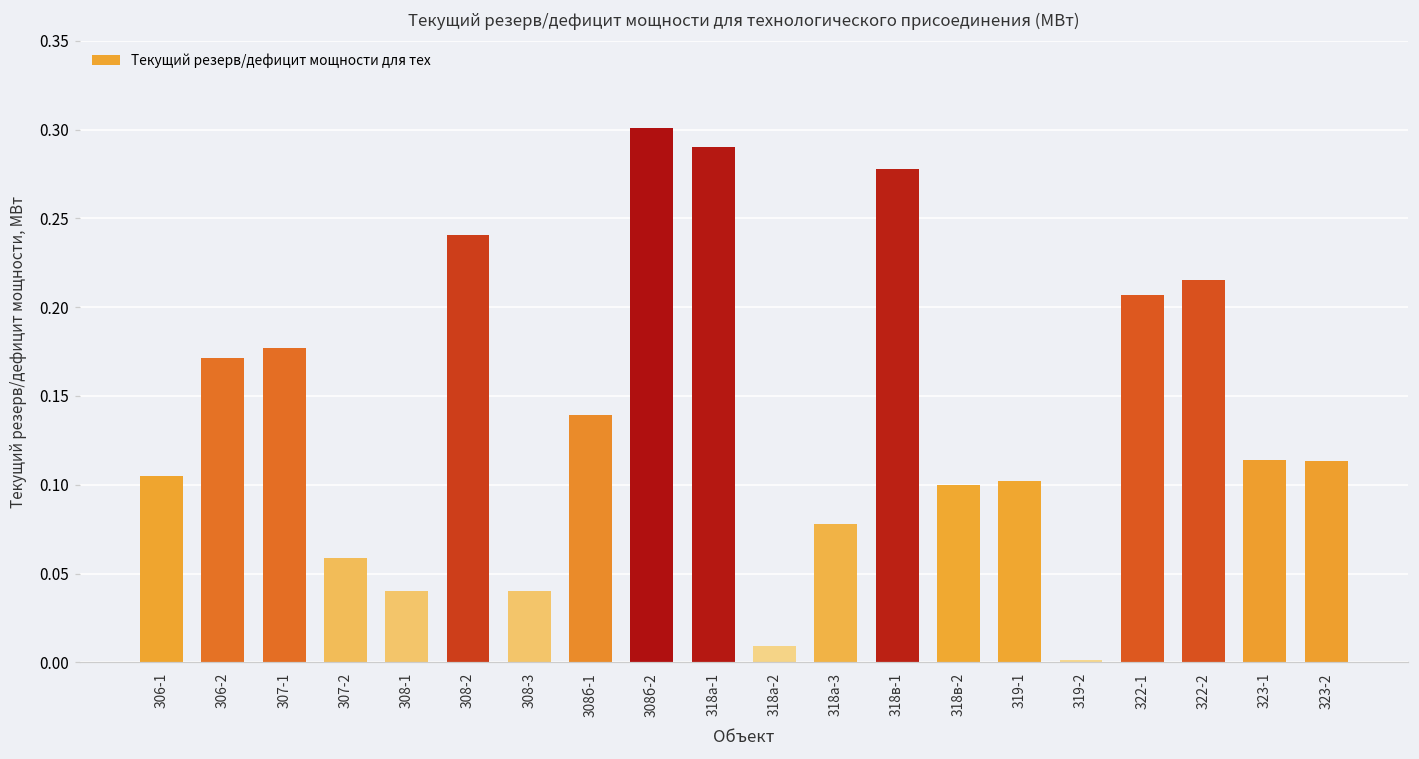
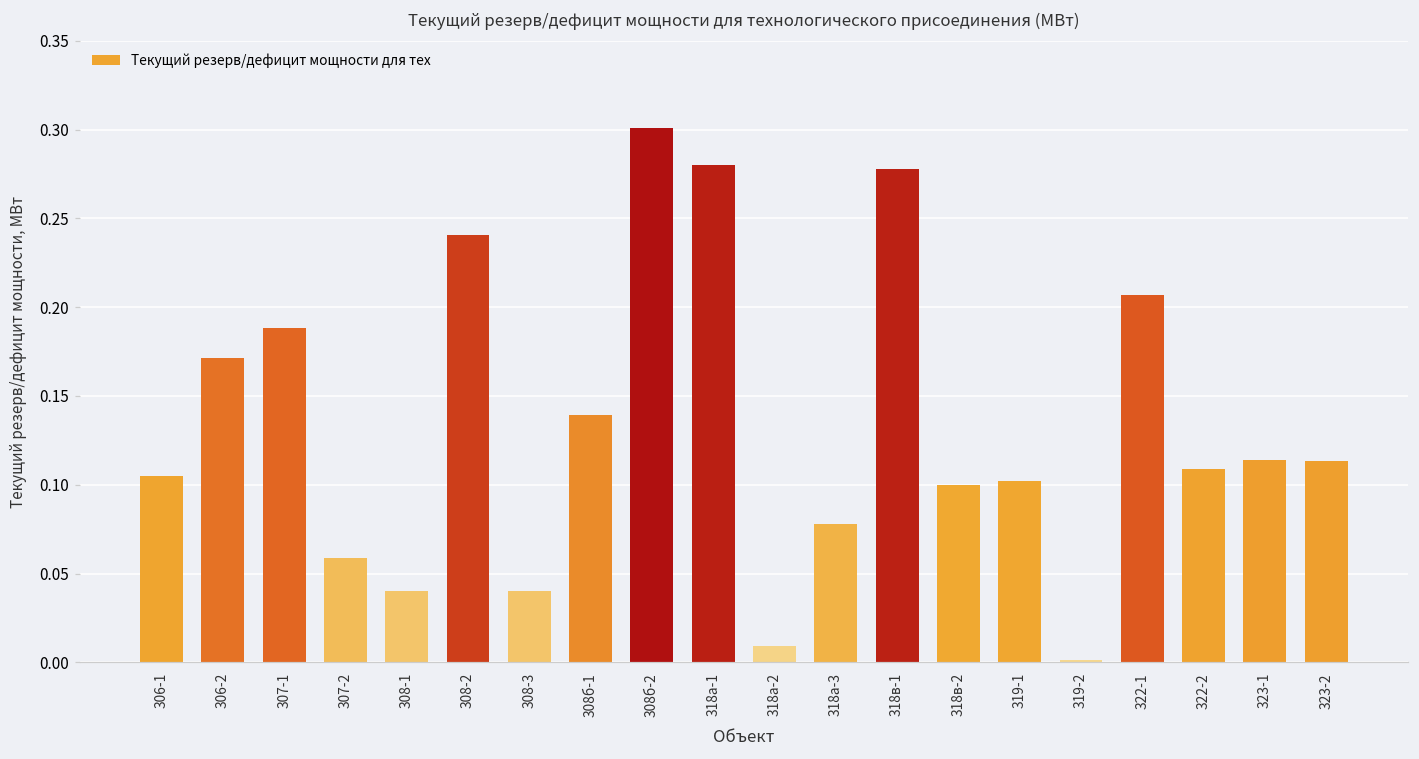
307-1: 0.177 -> 0.188
318а-1: 0.29 -> 0.28
322-2: 0.215 -> 0.109
